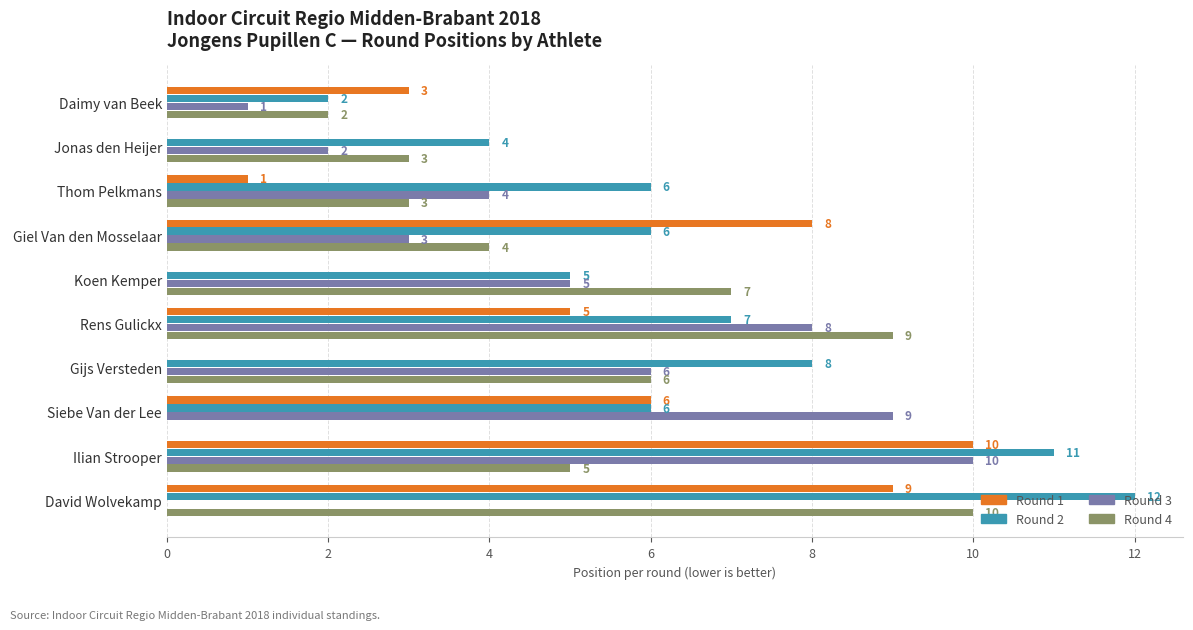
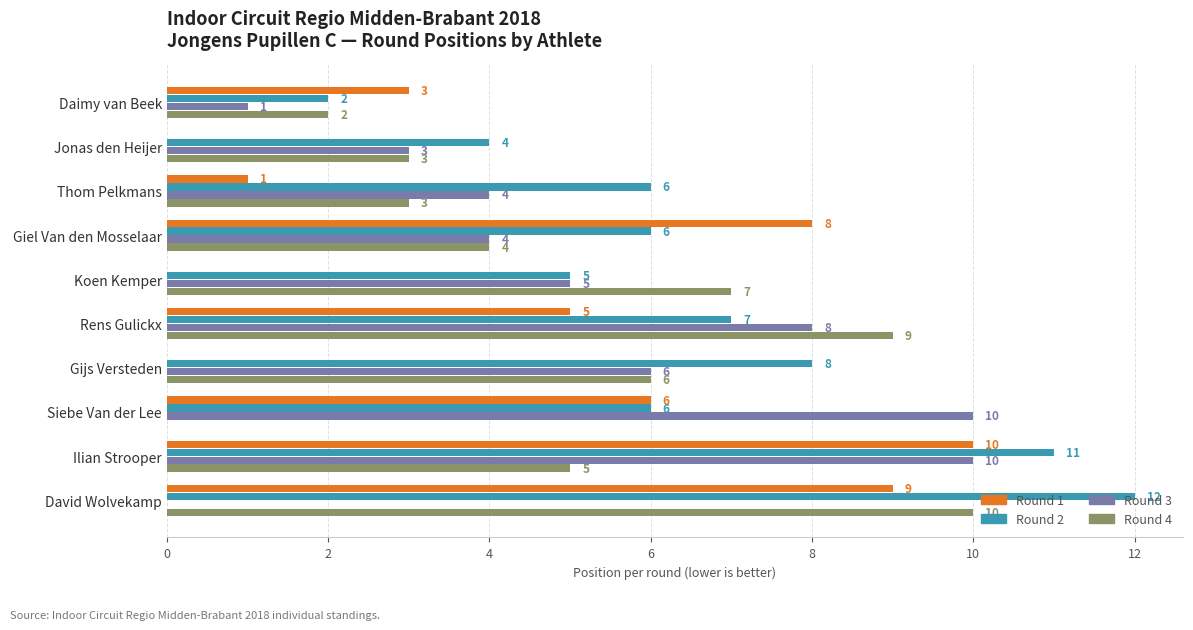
Round 3, Jonas den Heijer: 2 -> 3
Round 3, Giel Van den Mosselaar: 3 -> 4
Round 3, Siebe Van der Lee: 9 -> 10
